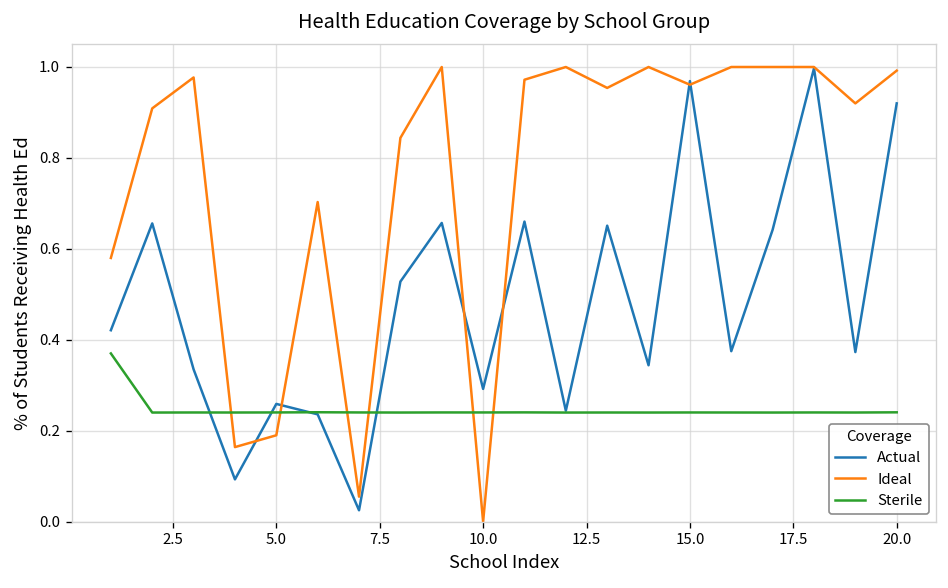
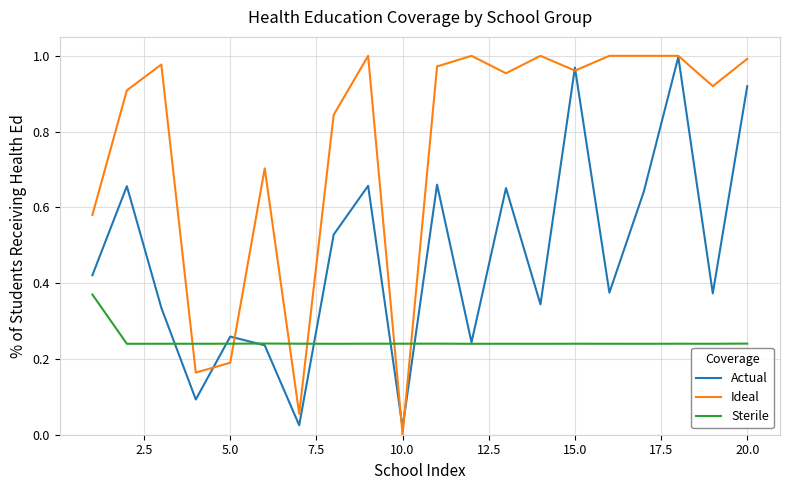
Actual, 10.0: 0.29 -> 0.02
